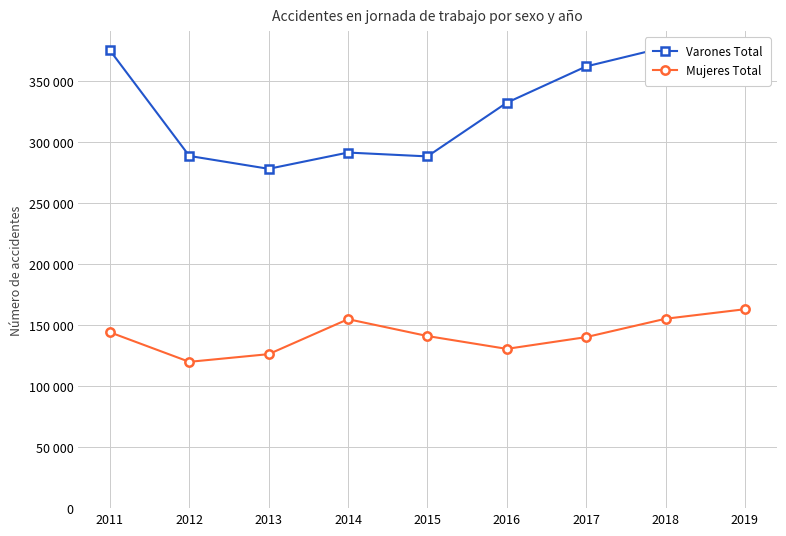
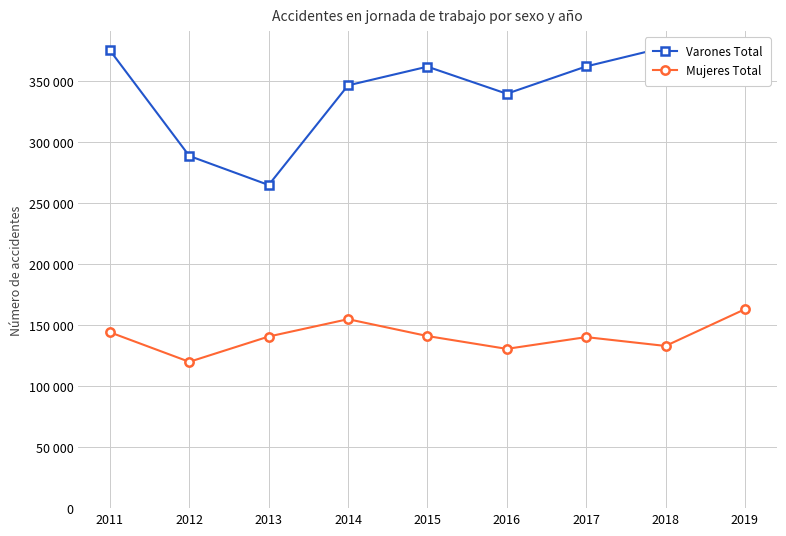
Varones Total, 2013: 278000 -> 265000
Mujeres Total, 2013: 126000 -> 141000
Varones Total, 2014: 291000 -> 346000
Varones Total, 2015: 288000 -> 362000
Varones Total, 2016: 332000 -> 340000
Mujeres Total, 2018: 155000 -> 133000
